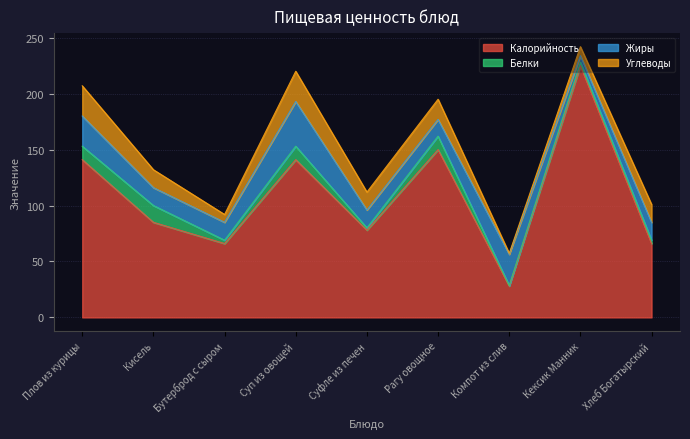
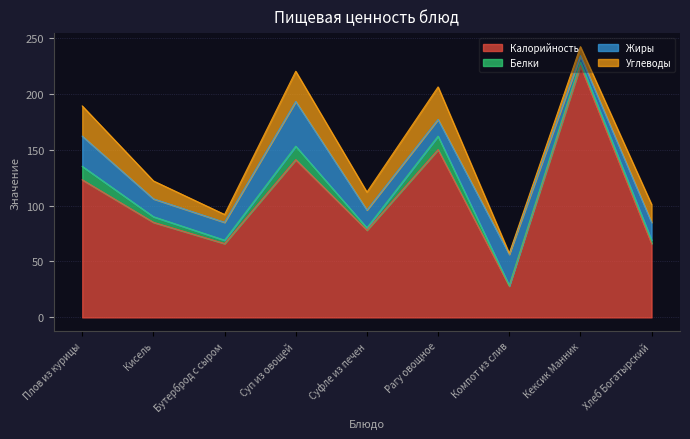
Калорийность, Плов из курицы: 141 -> 123
Белки, Кисель: 15 -> 5
Углеводы, Рагу овощное: 18 -> 29
